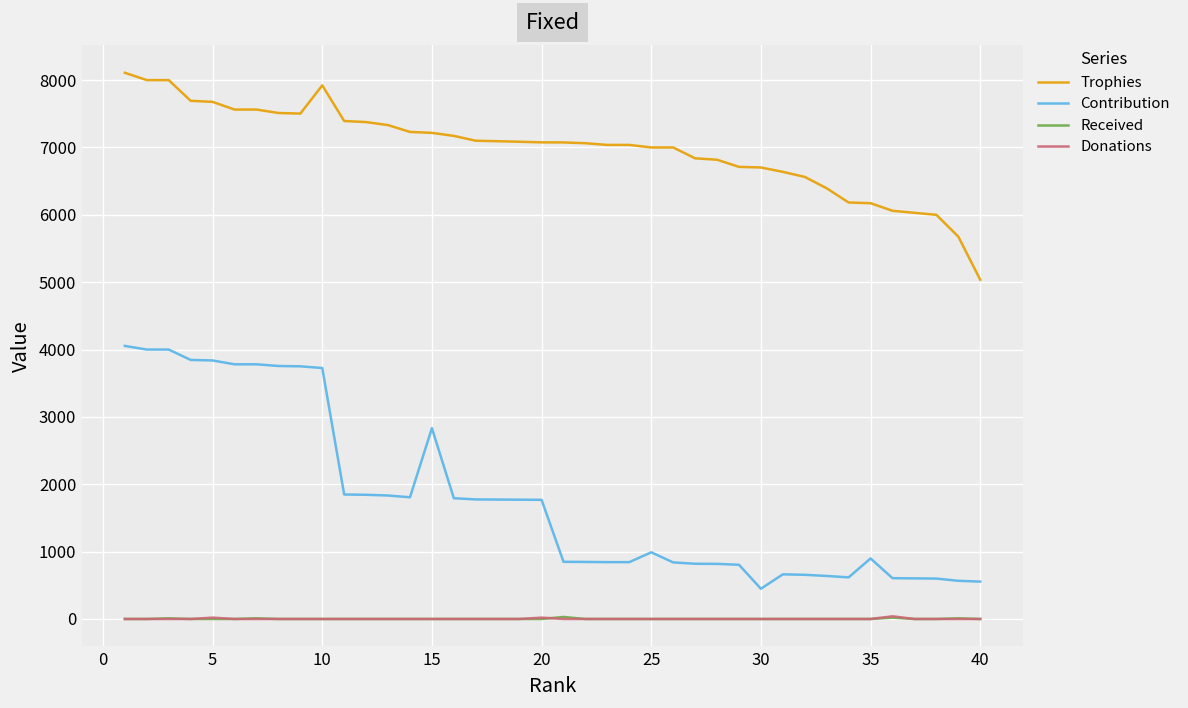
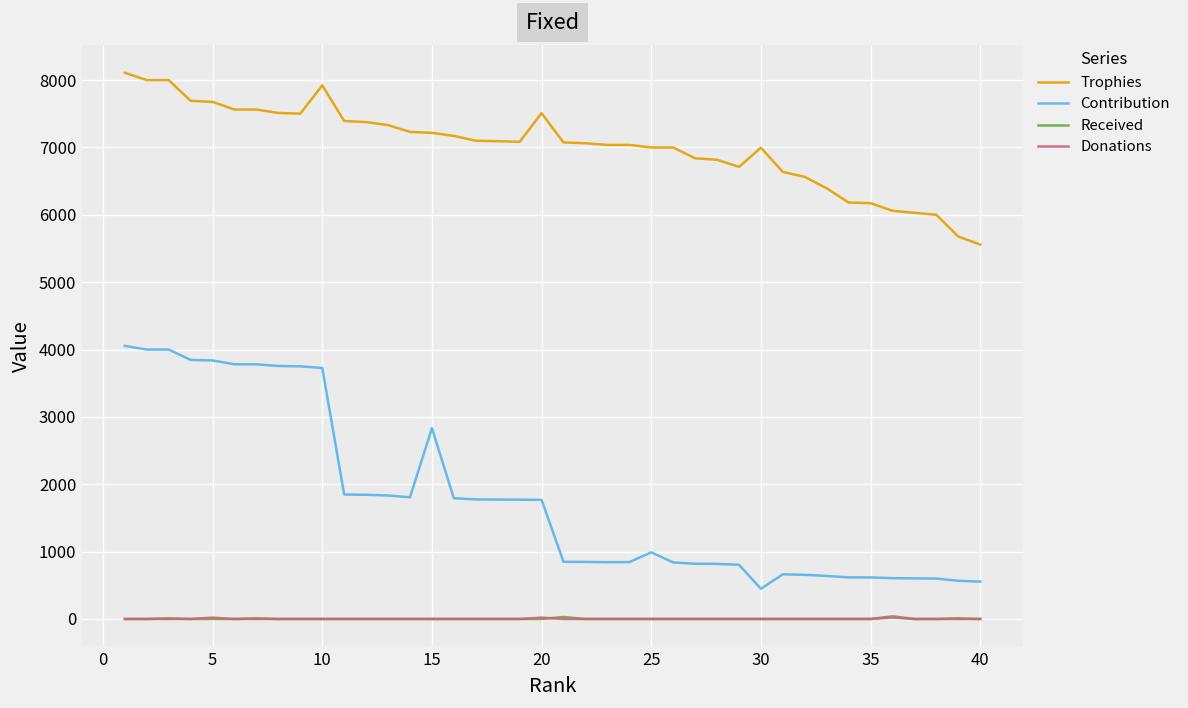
Trophies, 20: 7100 -> 7500
Trophies, 30: 6700 -> 7000
Contribution, 35: 900 -> 600
Trophies, 40: 5000 -> 5600
